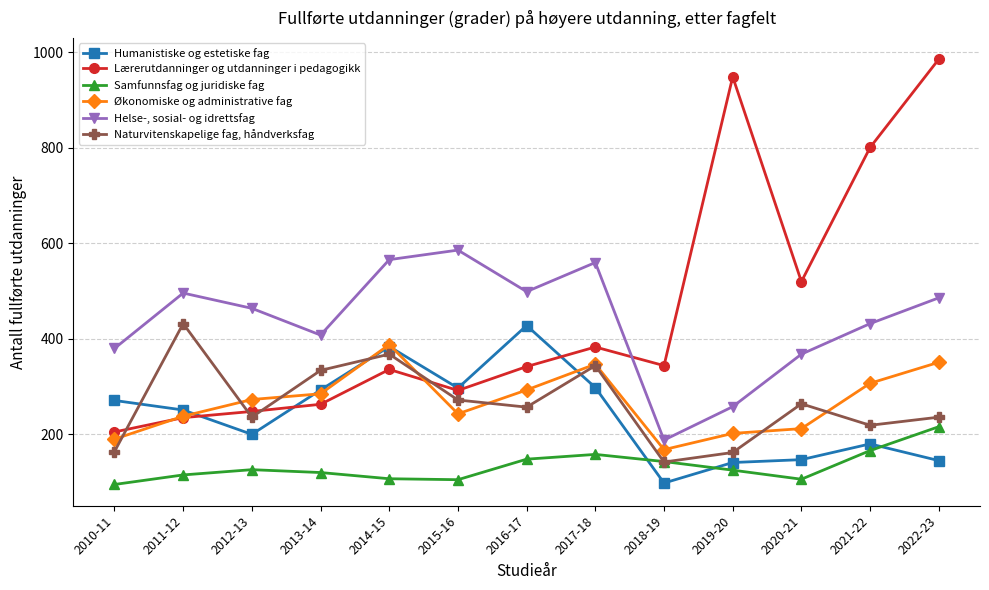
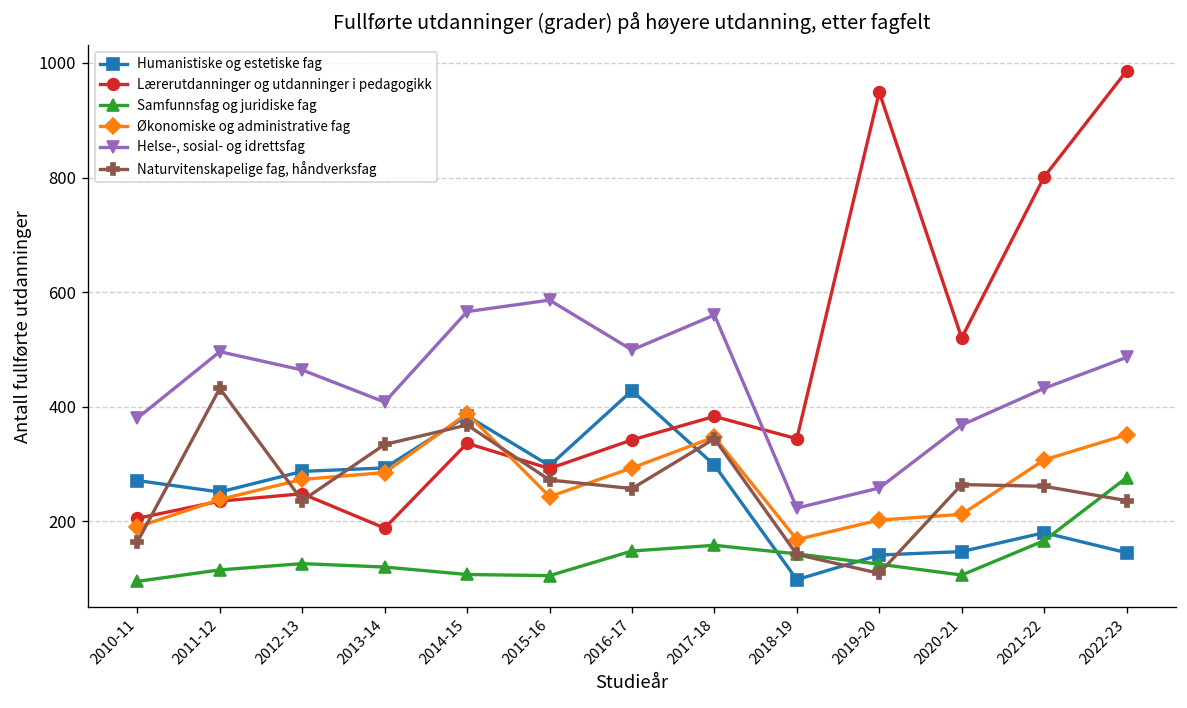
Humanistiske og estetiske fag, 2012-13: 200 -> 290
Lærerutdanninger og utdanninger i pedagogikk, 2013-14: 260 -> 190
Helse-, sosial- og idrettsfag, 2018-19: 190 -> 220
Naturvitenskapelige fag, håndverksfag, 2019-20: 160 -> 110
Naturvitenskapelige fag, håndverksfag, 2021-22: 220 -> 260
Samfunnsfag og juridiske fag, 2022-23: 220 -> 280
